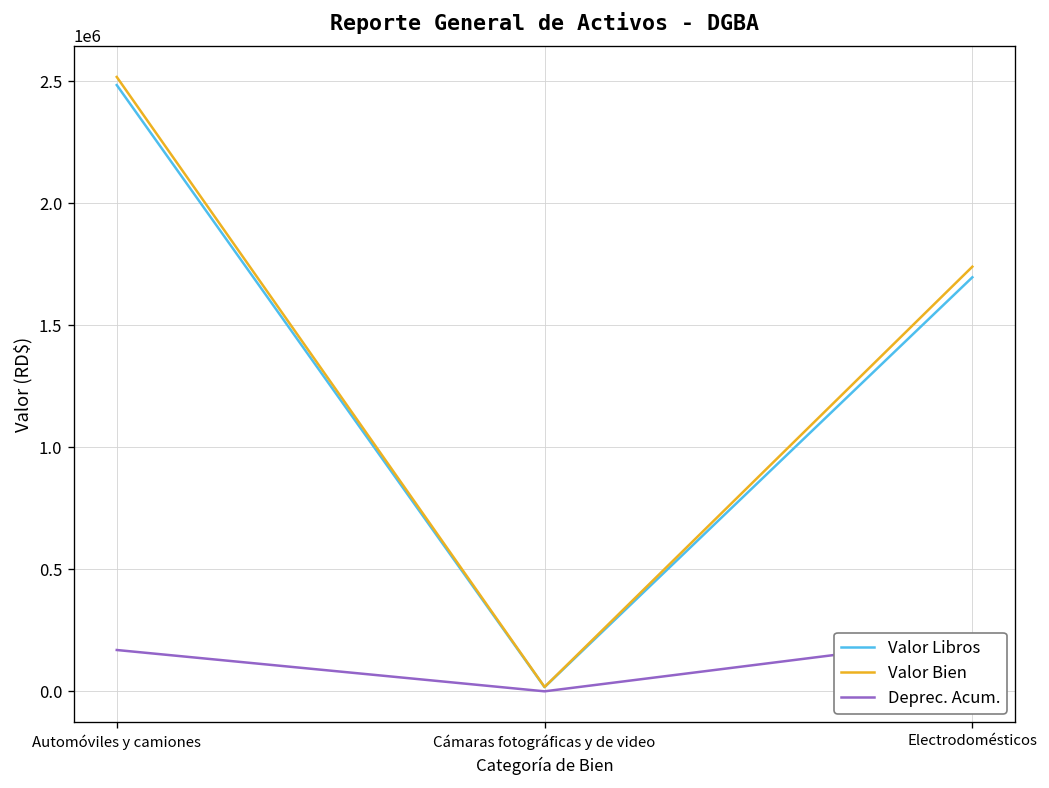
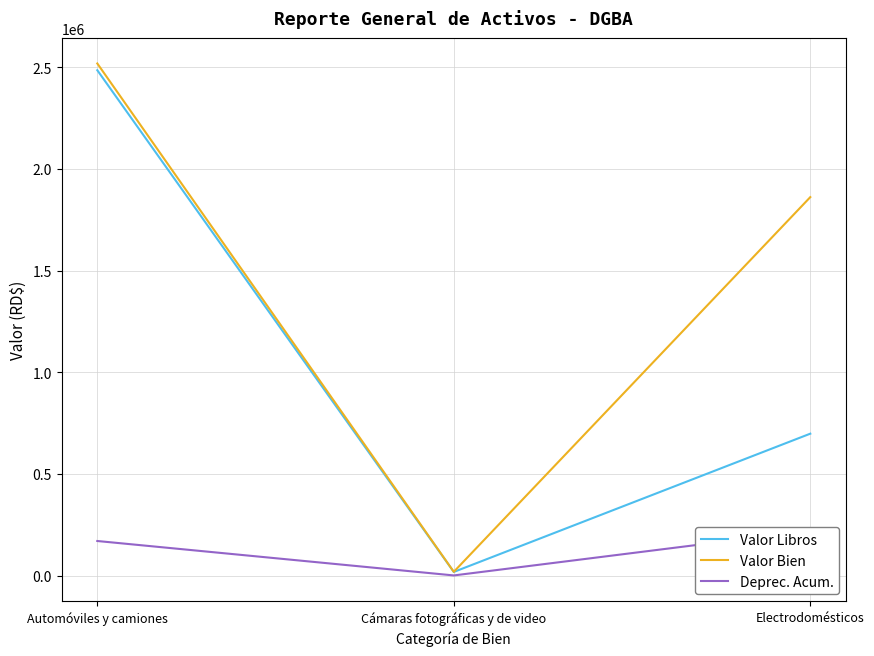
Valor Libros, Electrodomésticos: 1700000 -> 700000
Valor Bien, Electrodomésticos: 1740000 -> 1860000
